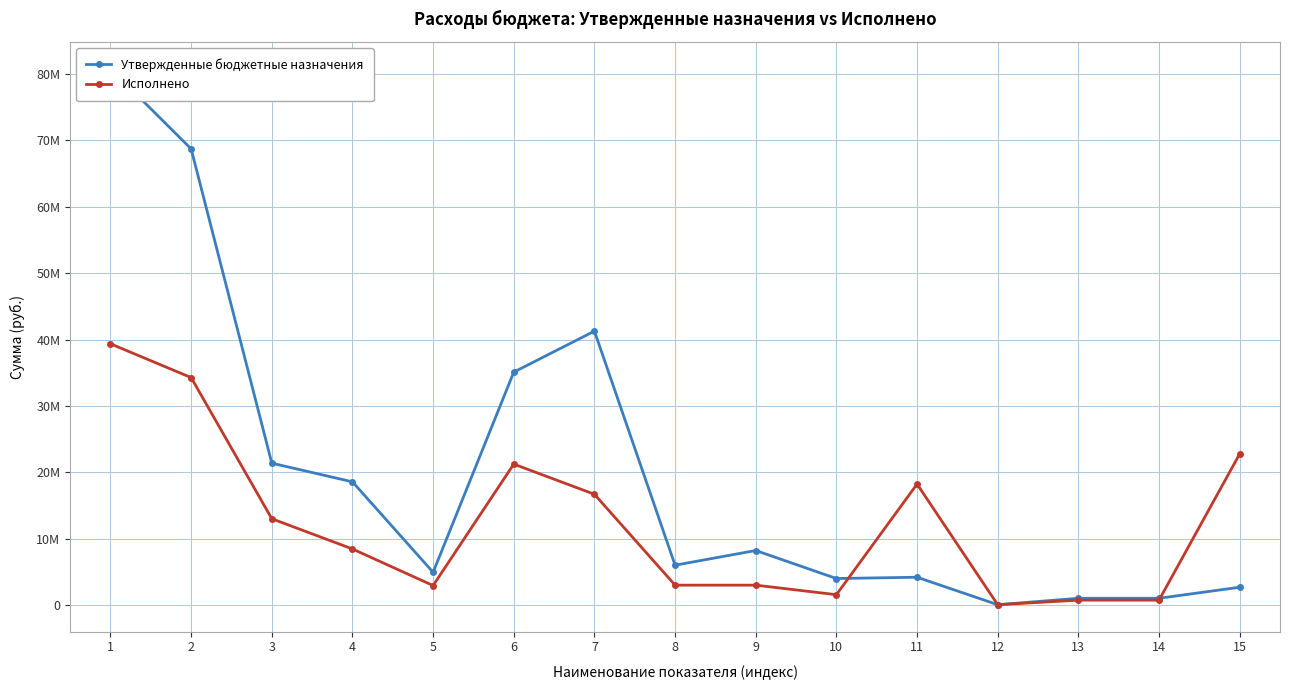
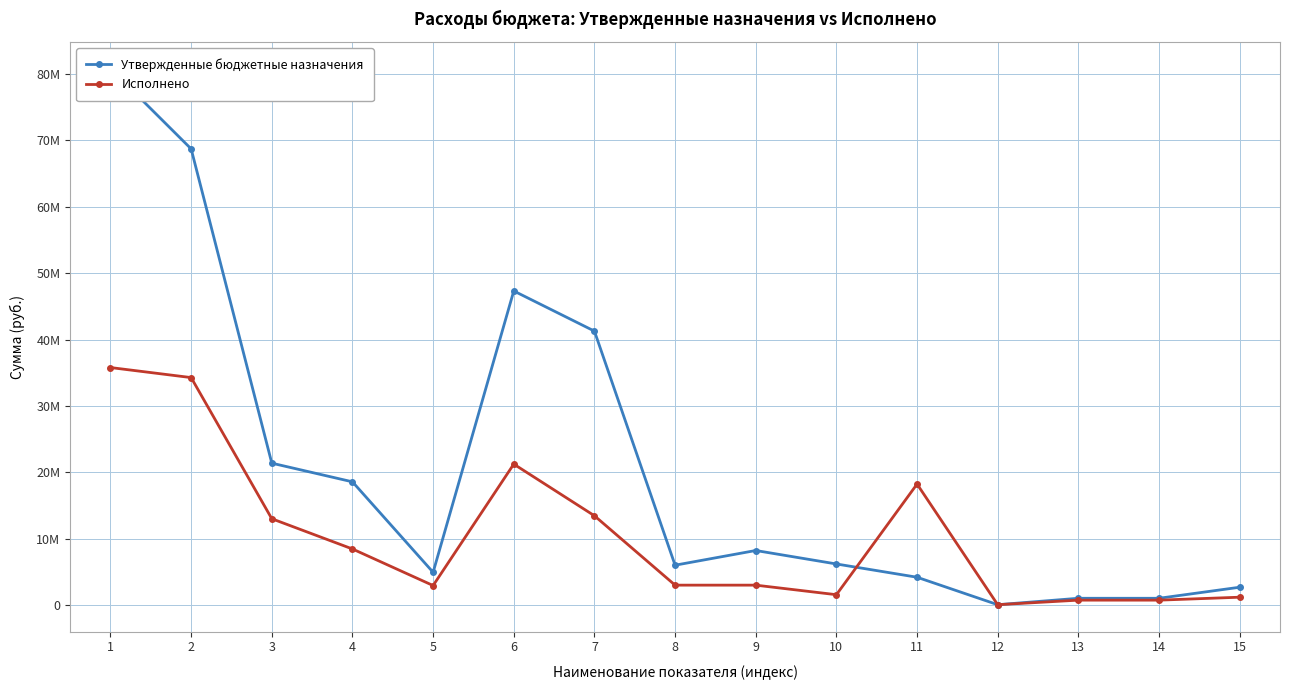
Исполнено, 1: 39000000 -> 36000000
Утвержденные бюджетные назначения, 6: 35000000 -> 47000000
Исполнено, 7: 17000000 -> 13000000
Утвержденные бюджетные назначения, 10: 4000000 -> 6000000
Исполнено, 15: 23000000 -> 1000000
